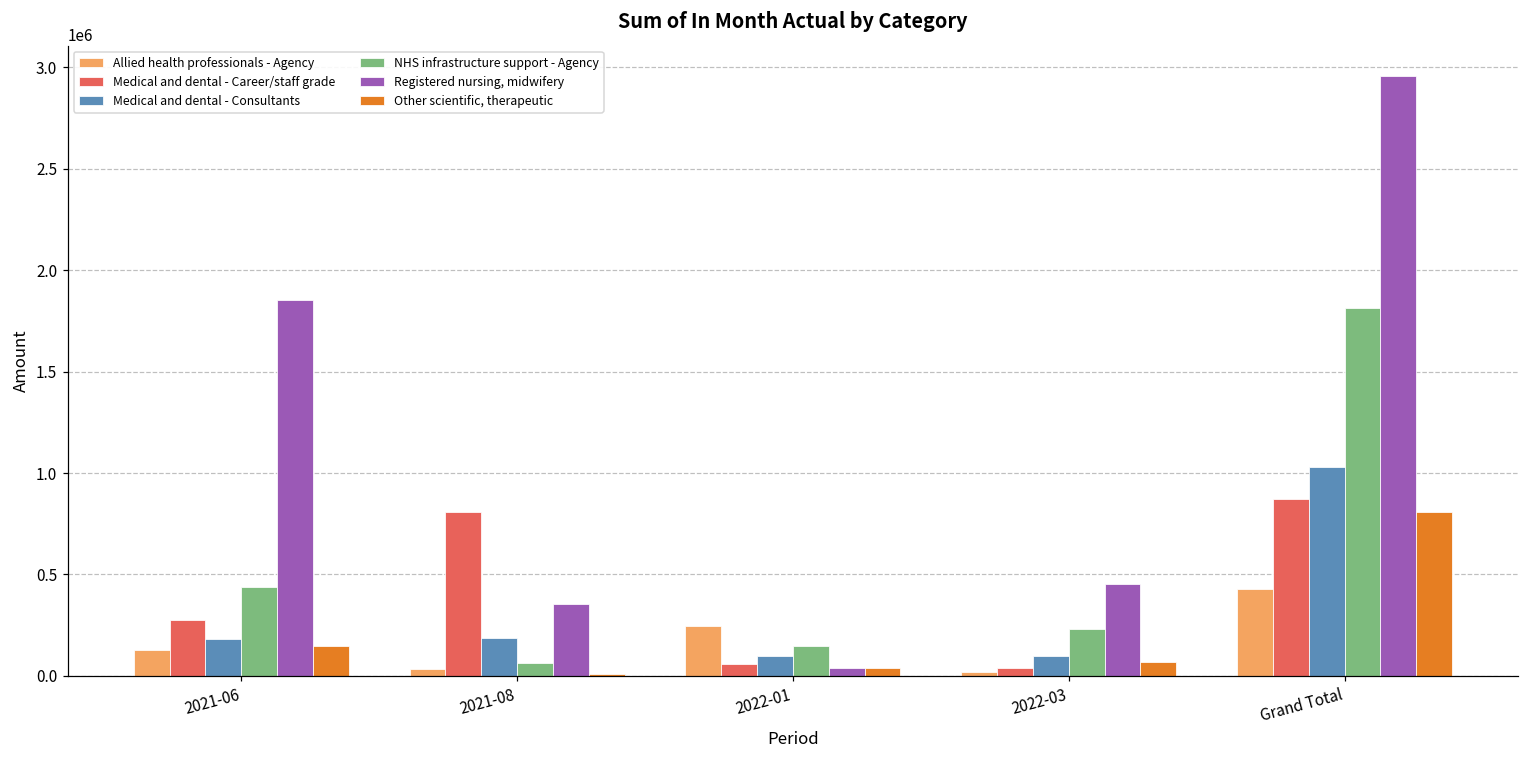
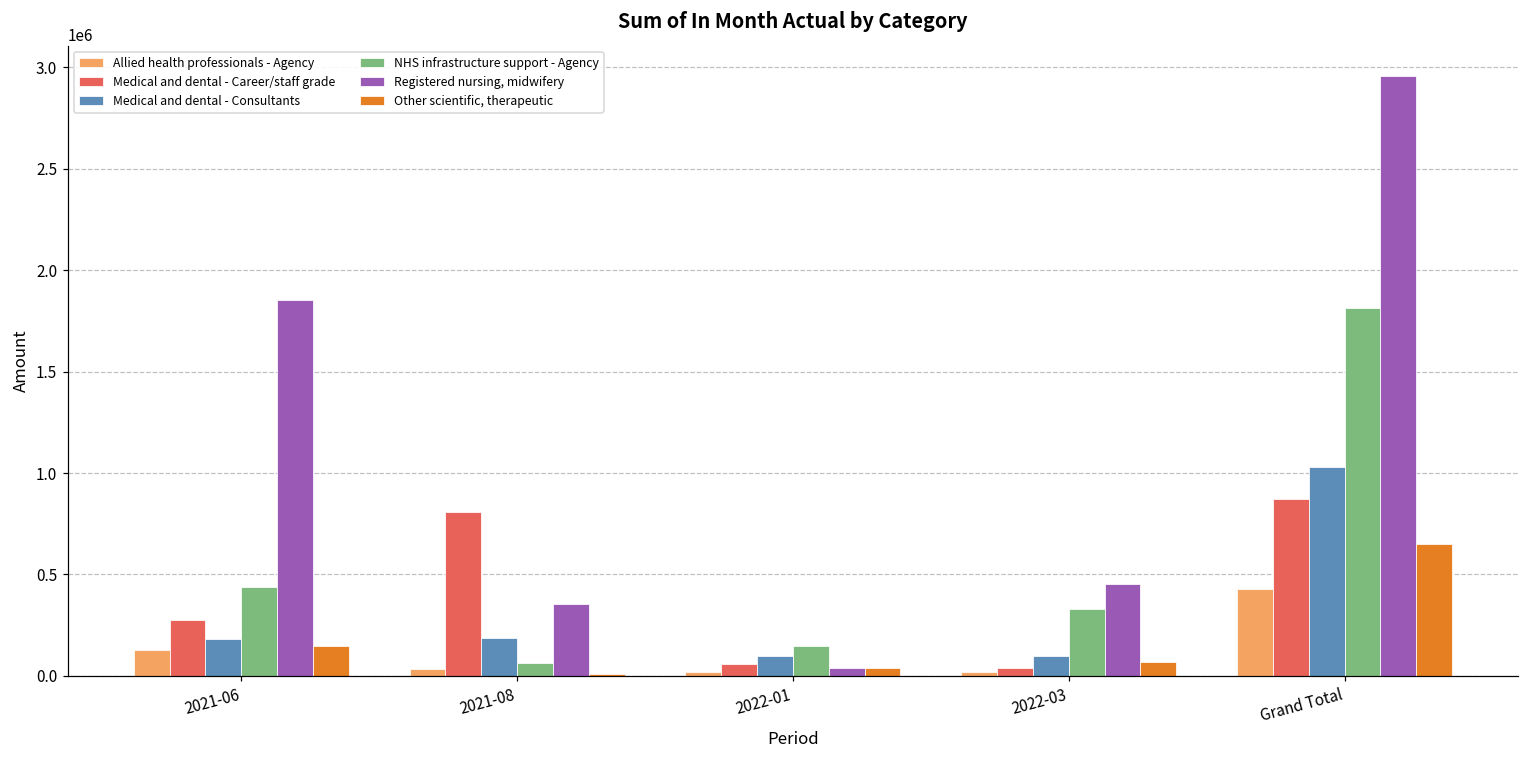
Allied health professionals - Agency, 2022-01: 240000 -> 20000
NHS infrastructure support - Agency, 2022-03: 230000 -> 330000
Other scientific, therapeutic, Grand Total: 810000 -> 650000
